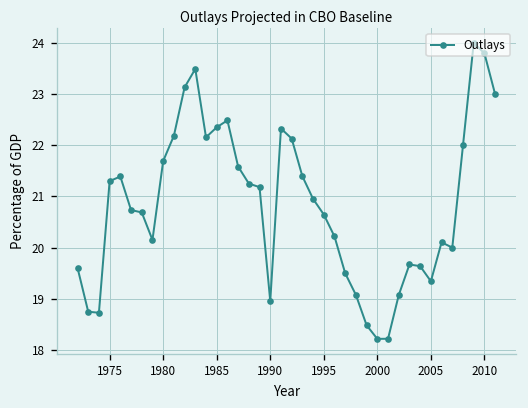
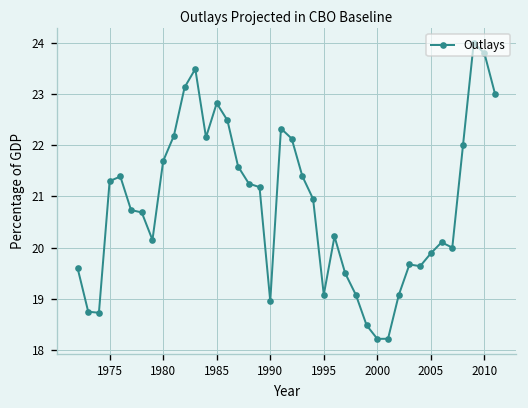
1985: 22.4 -> 22.8
1995: 20.6 -> 19.1
2005: 19.3 -> 19.9
